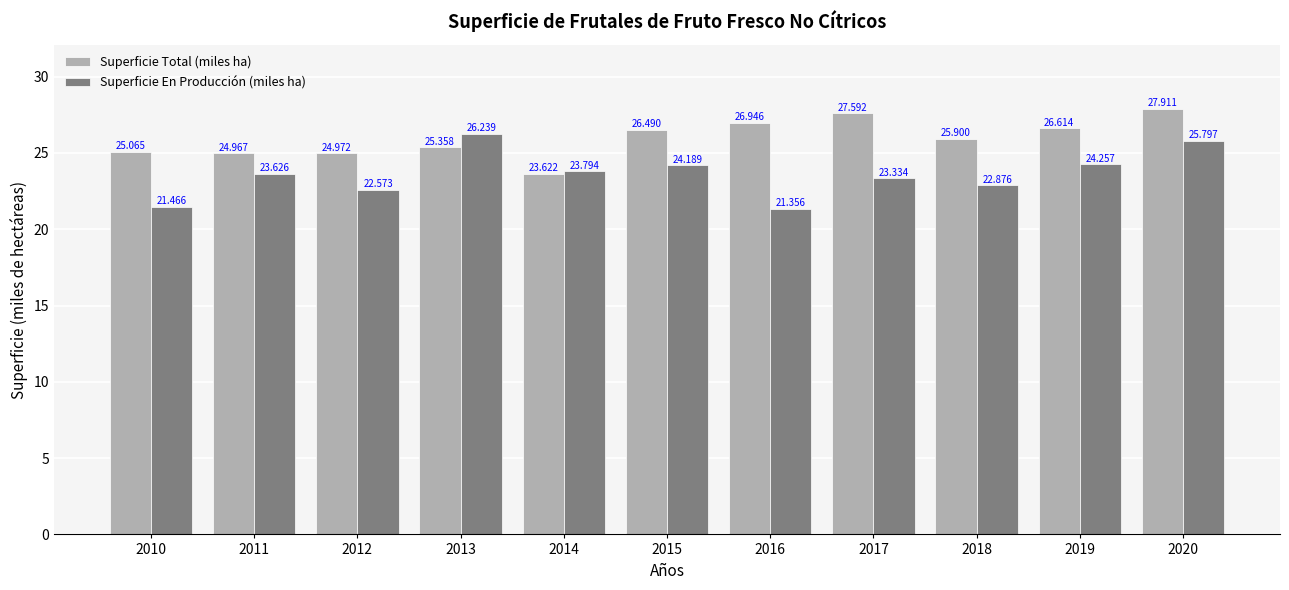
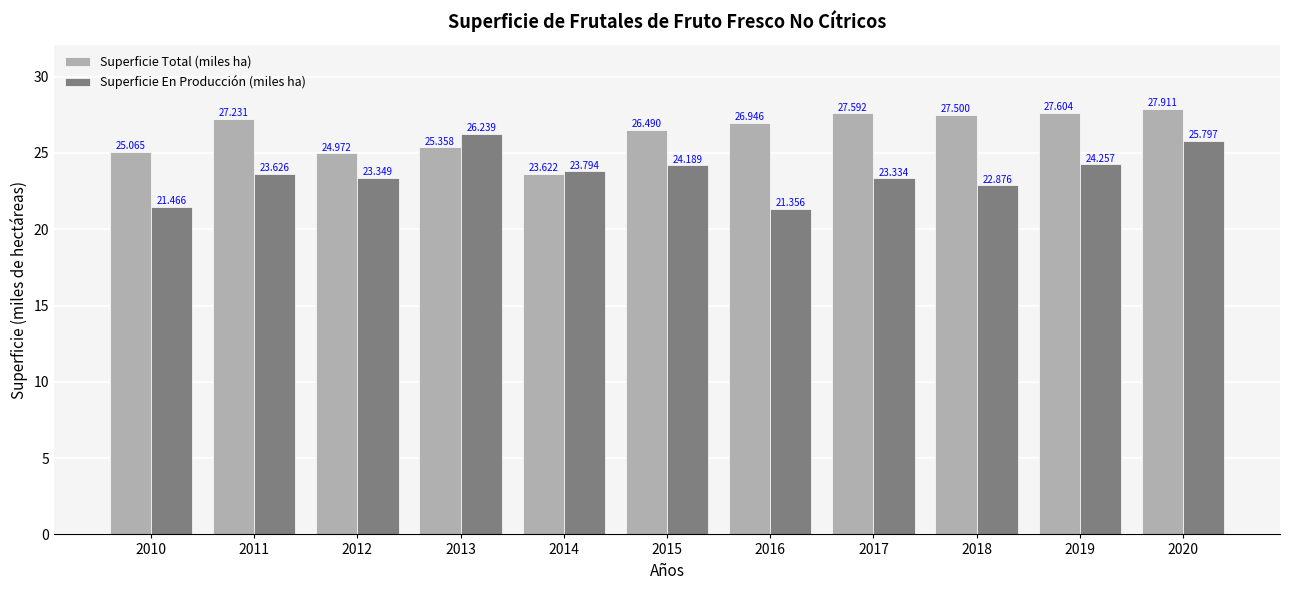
Superficie Total (miles ha), 2011: 24.967 -> 27.231
Superficie En Producción (miles ha), 2012: 22.573 -> 23.349
Superficie Total (miles ha), 2018: 25.900 -> 27.500
Superficie Total (miles ha), 2019: 26.614 -> 27.604
